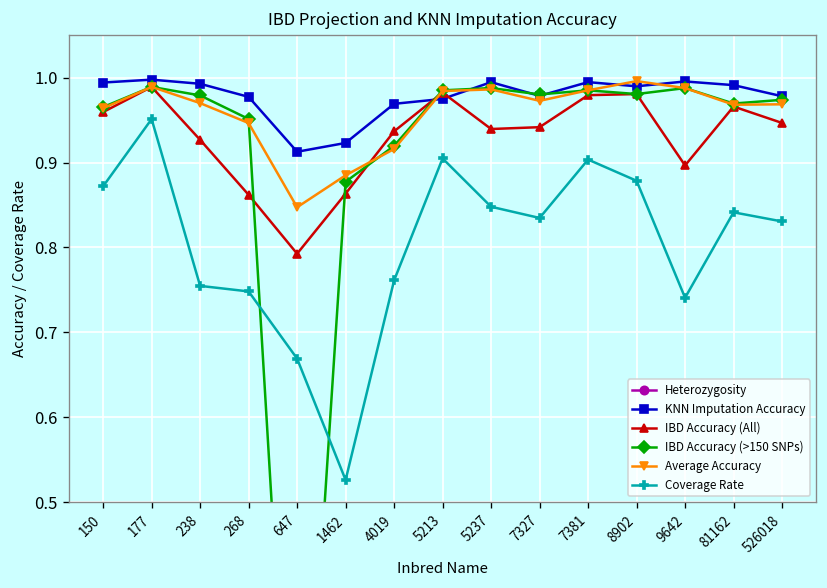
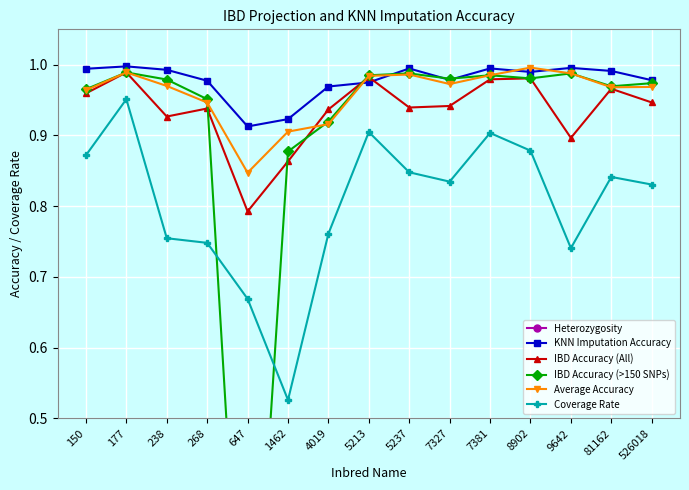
IBD Accuracy (All), 268: 0.86 -> 0.94
Average Accuracy, 1462: 0.89 -> 0.91
